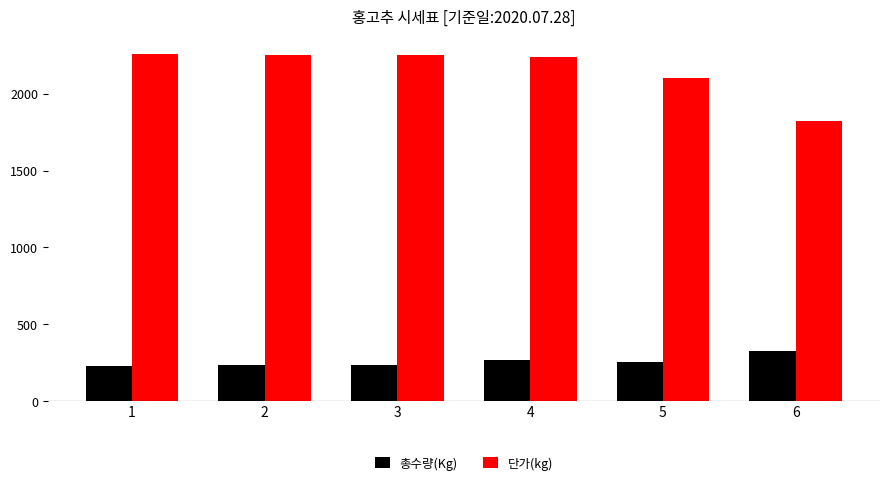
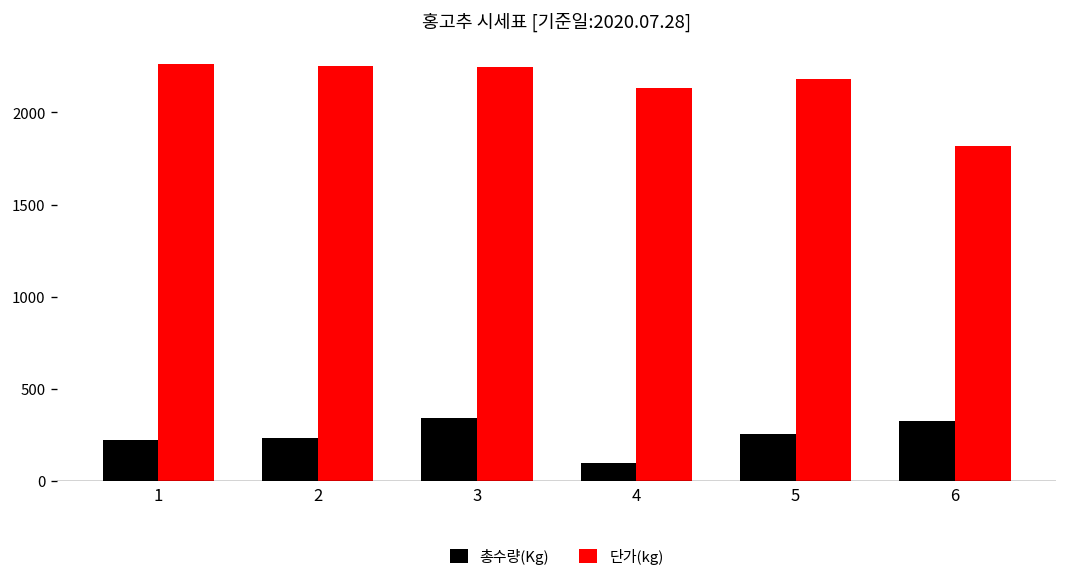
총수량(Kg), 3: 240 -> 340
총수량(Kg), 4: 270 -> 100
단가(kg), 4: 2240 -> 2130
단가(kg), 5: 2100 -> 2180
